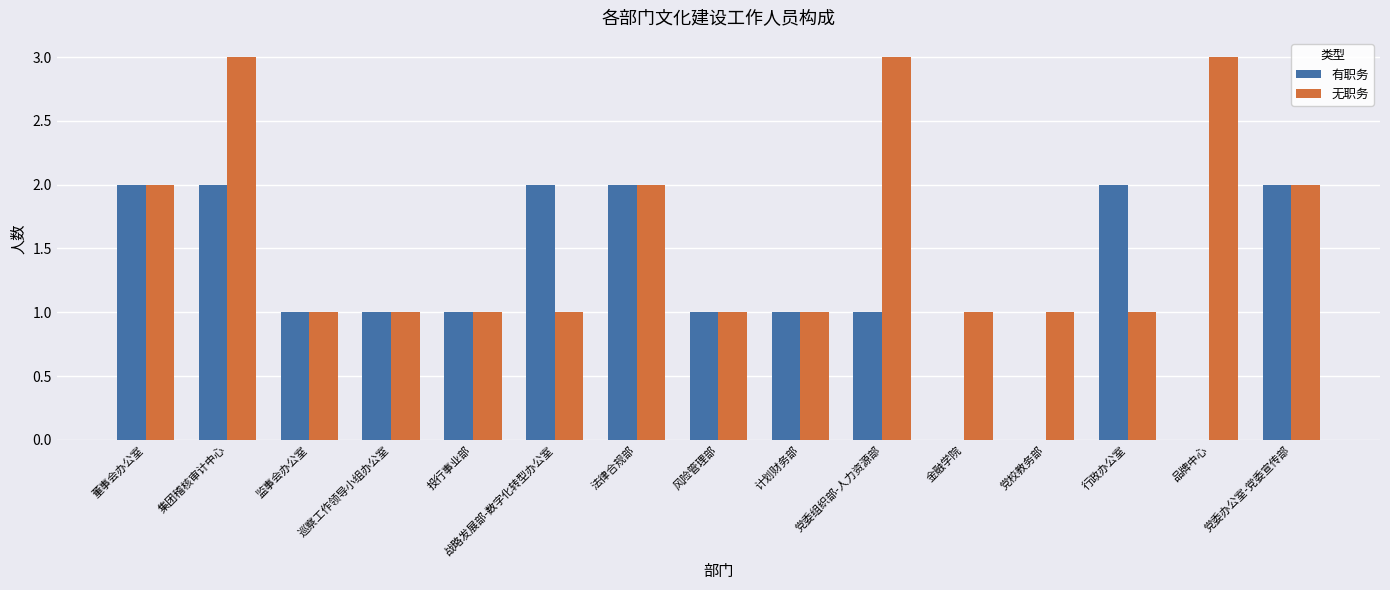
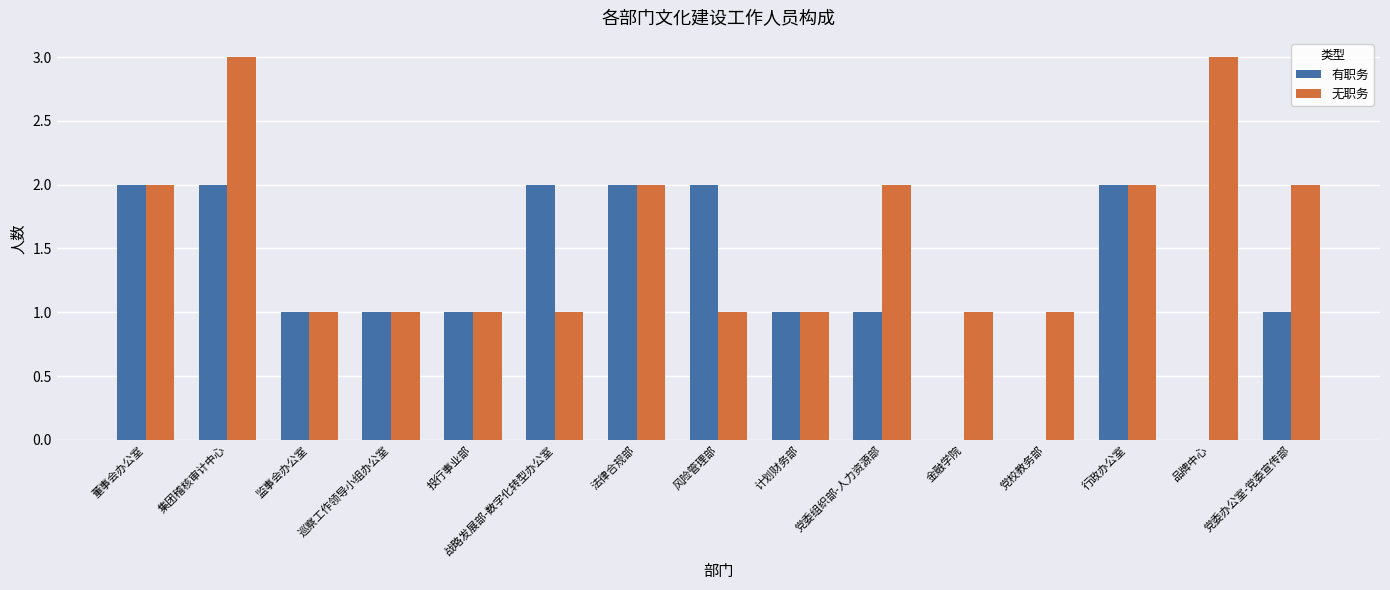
有职务, 风险管理部: 1 -> 2
无职务, 党委组织部-人力资源部: 3 -> 2
无职务, 行政办公室: 1 -> 2
有职务, 党委办公室-党委宣传部: 2 -> 1
